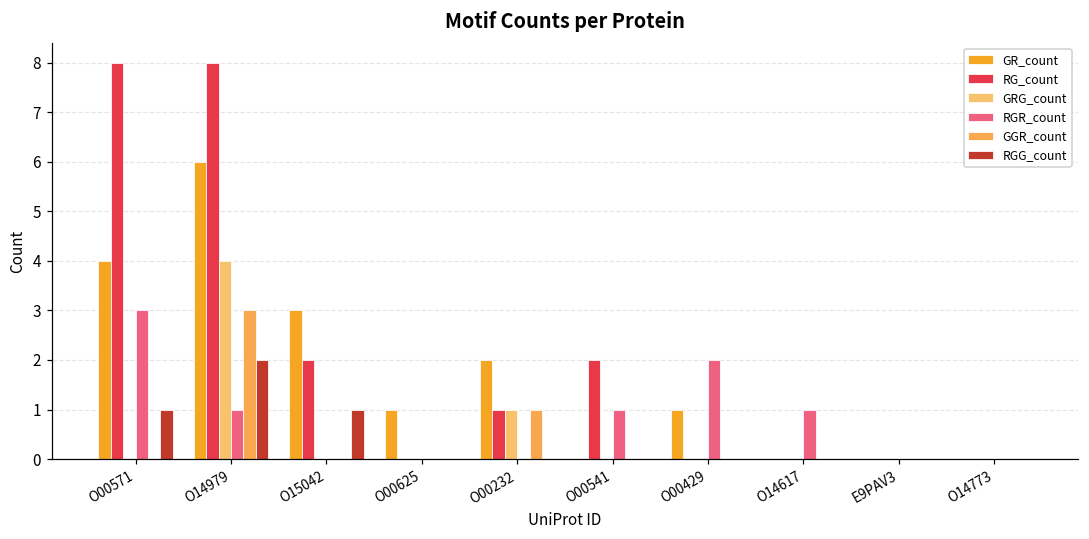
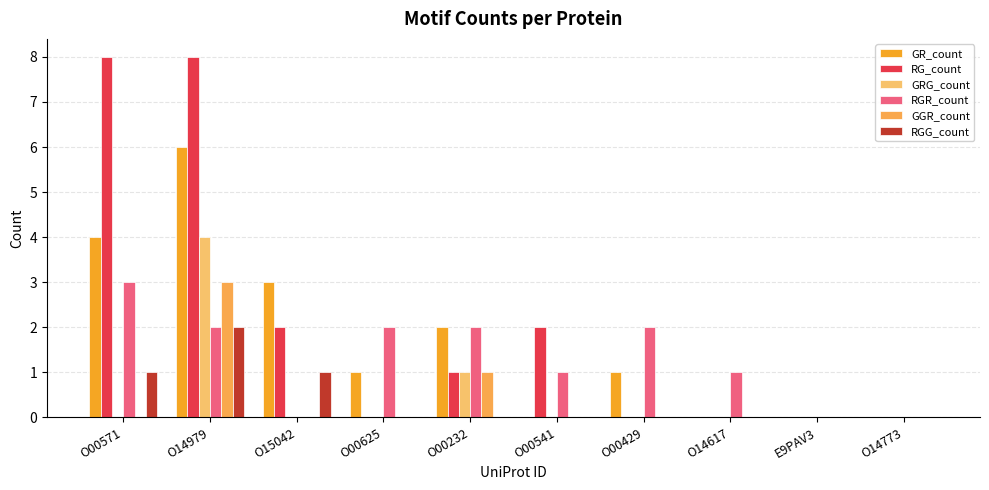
RGR_count, O14979: 1 -> 2
RGR_count, O00625: 0 -> 2
RGR_count, O00232: 0 -> 2
